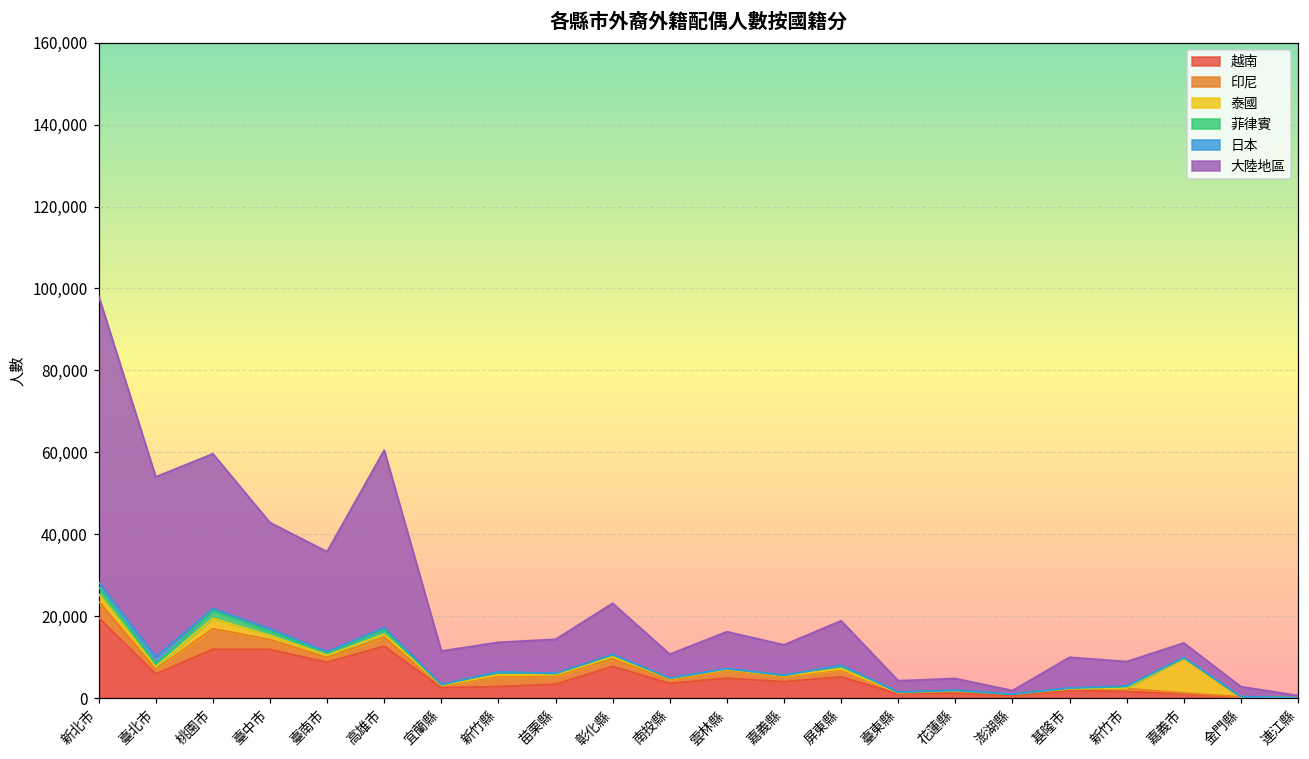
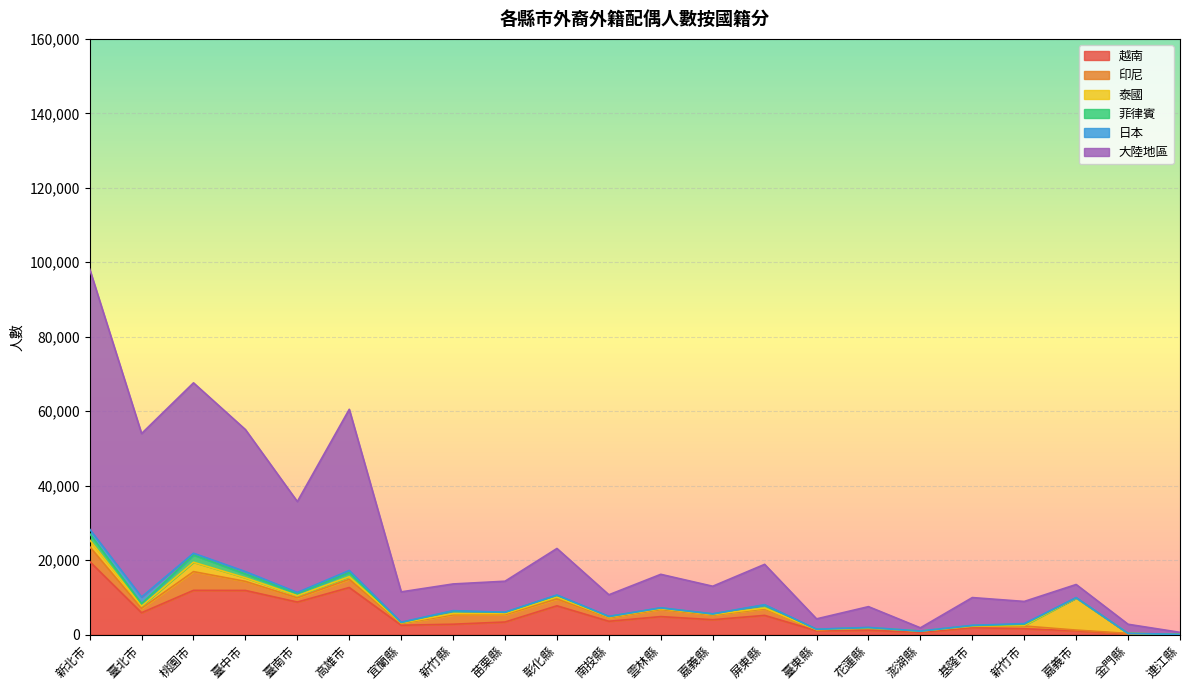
大陸地區, 桃園市: 38,000 -> 46,000
大陸地區, 臺中市: 26,000 -> 38,000
大陸地區, 花蓮縣: 3,000 -> 6,000
